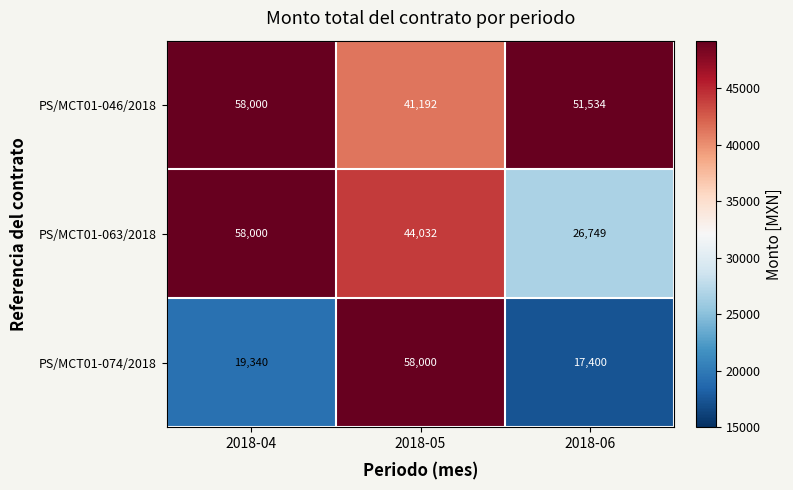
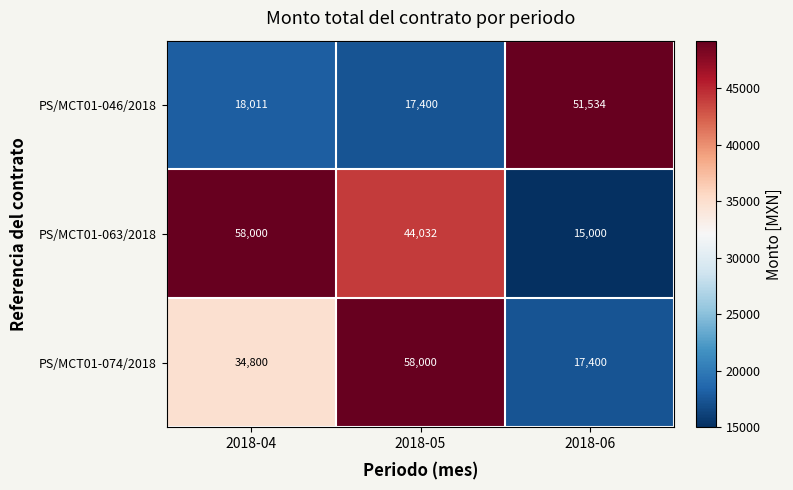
PS/MCT01-046/2018, 2018-04: 58,000 -> 18,011
PS/MCT01-046/2018, 2018-05: 41,192 -> 17,400
PS/MCT01-063/2018, 2018-06: 26,749 -> 15,000
PS/MCT01-074/2018, 2018-04: 19,340 -> 34,800
